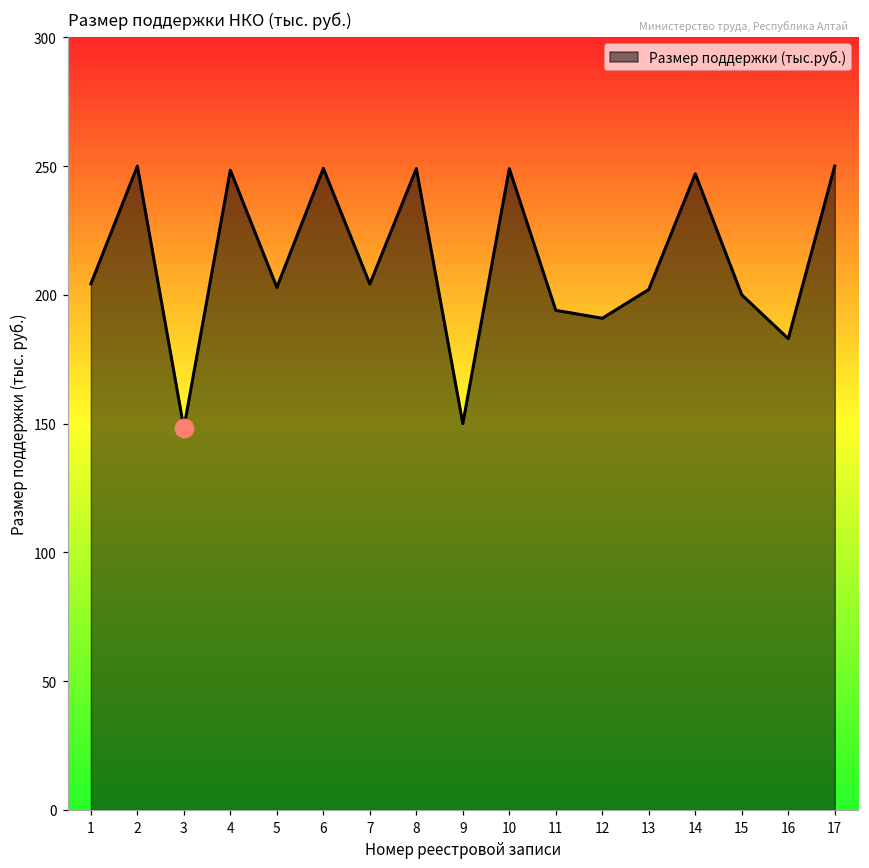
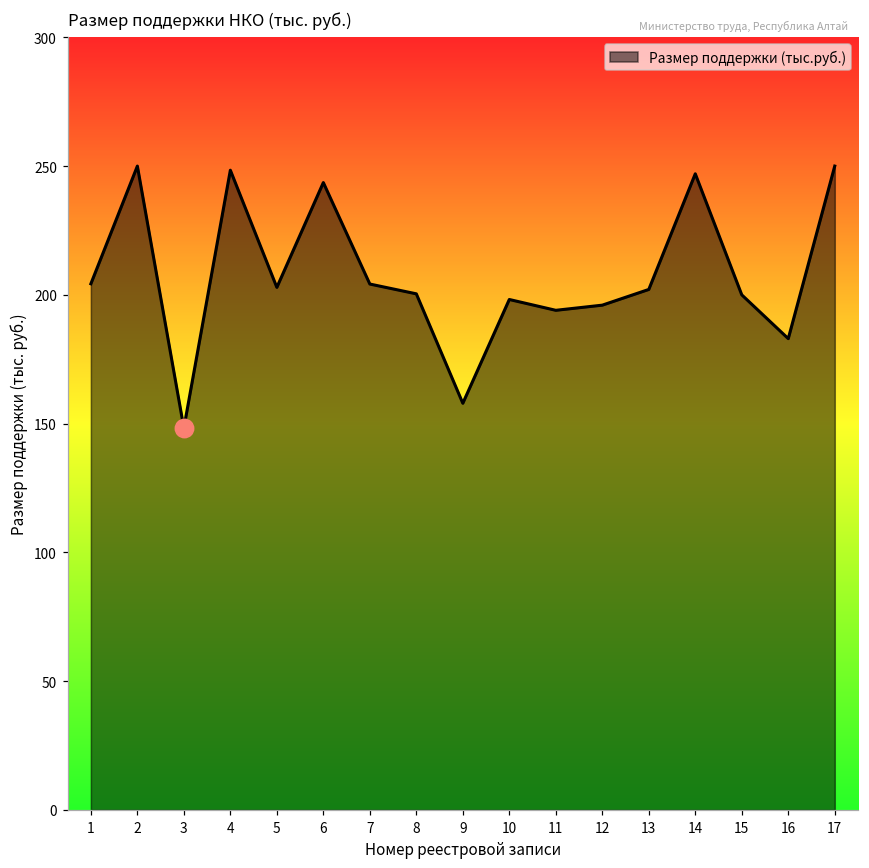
Размер поддержки (тыс.руб.), 6: 249 -> 244
Размер поддержки (тыс.руб.), 8: 249 -> 200
Размер поддержки (тыс.руб.), 9: 150 -> 158
Размер поддержки (тыс.руб.), 10: 249 -> 198
Размер поддержки (тыс.руб.), 12: 191 -> 196
